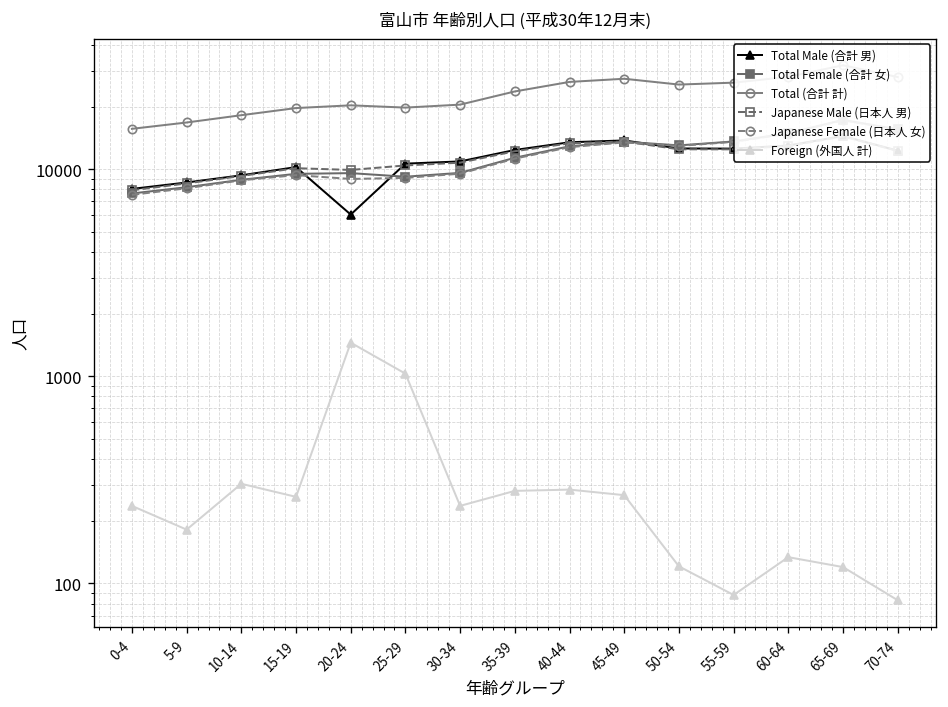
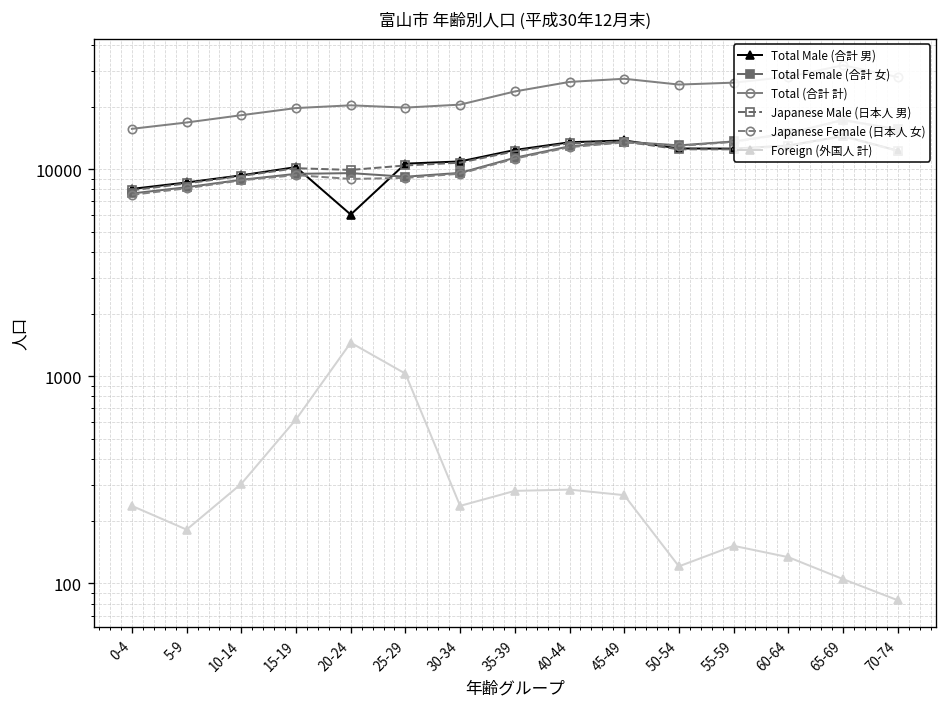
Foreign (外国人 計), 15-19: 260 -> 620
Foreign (外国人 計), 55-59: 90 -> 150
Foreign (外国人 計), 65-69: 120 -> 110
